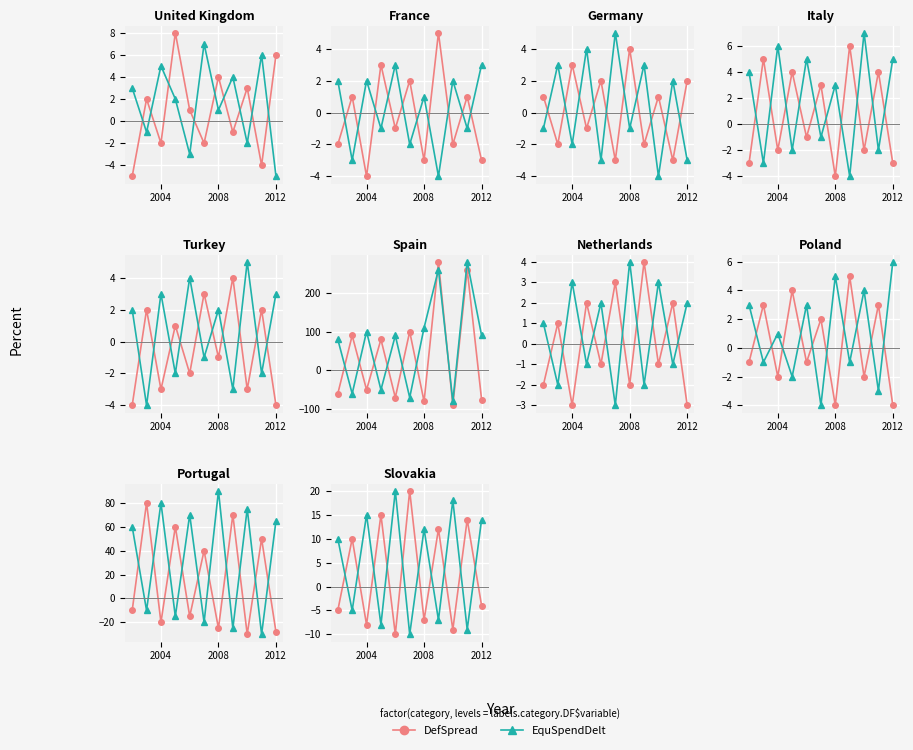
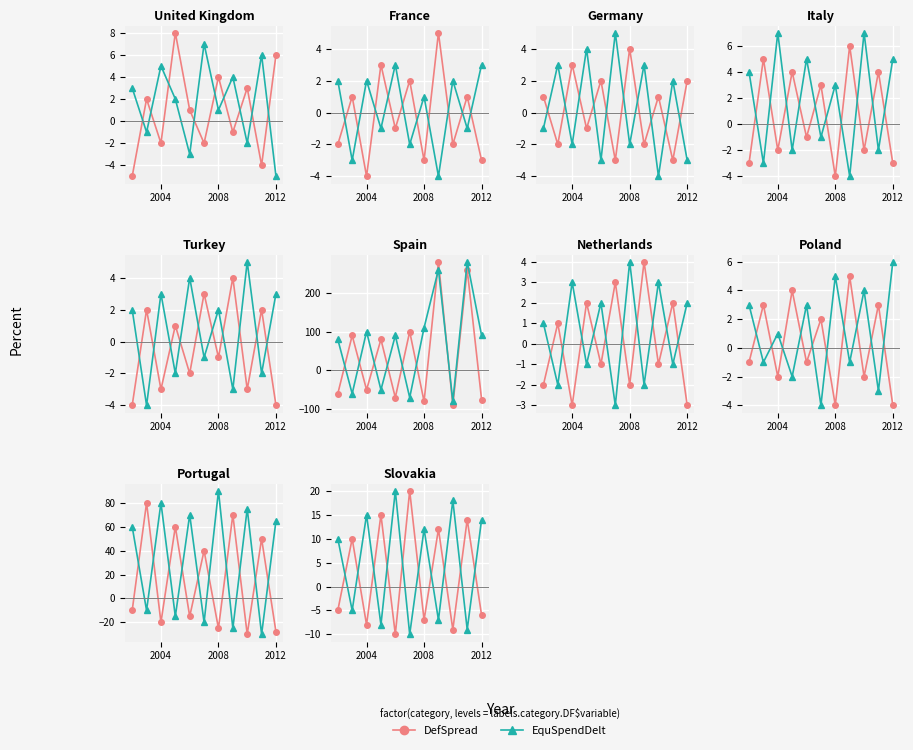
Germany, EquSpendDelt, 2008: -1 -> -2
Italy, EquSpendDelt, 2004: 6 -> 7
Slovakia, DefSpread, 2012: -4 -> -6
